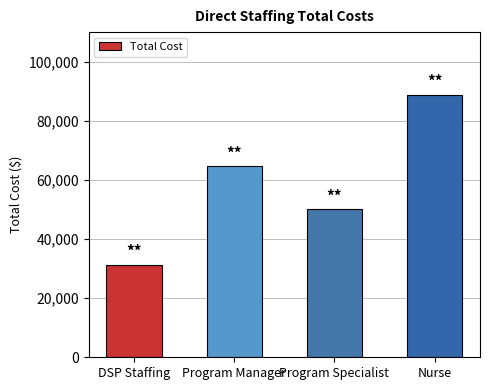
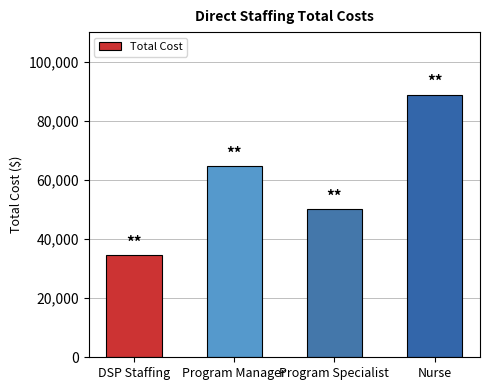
DSP Staffing: 31,000 -> 35,000
